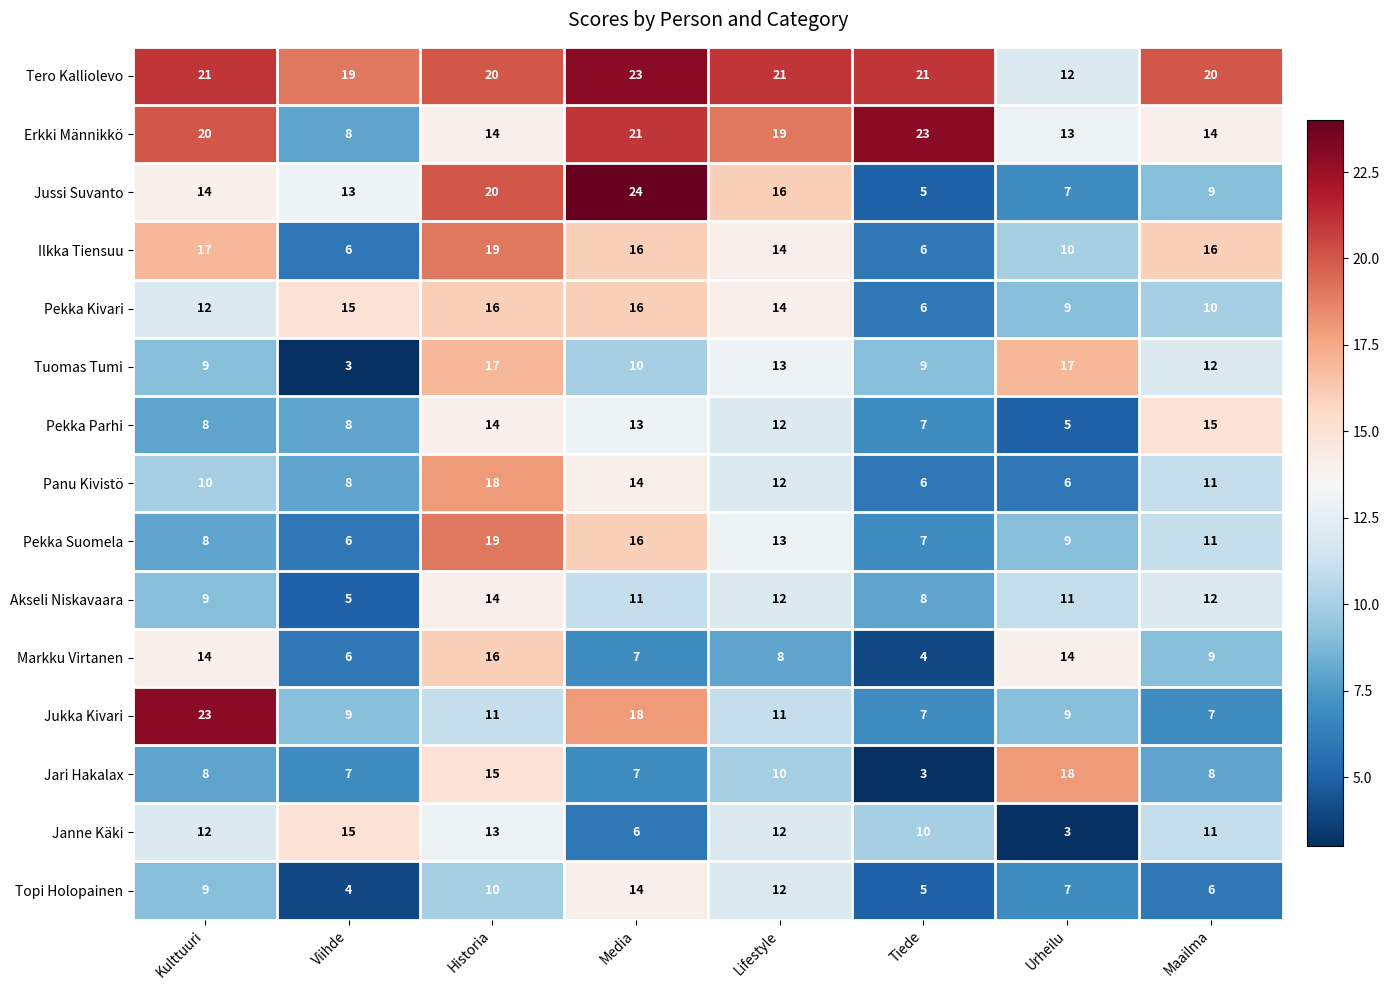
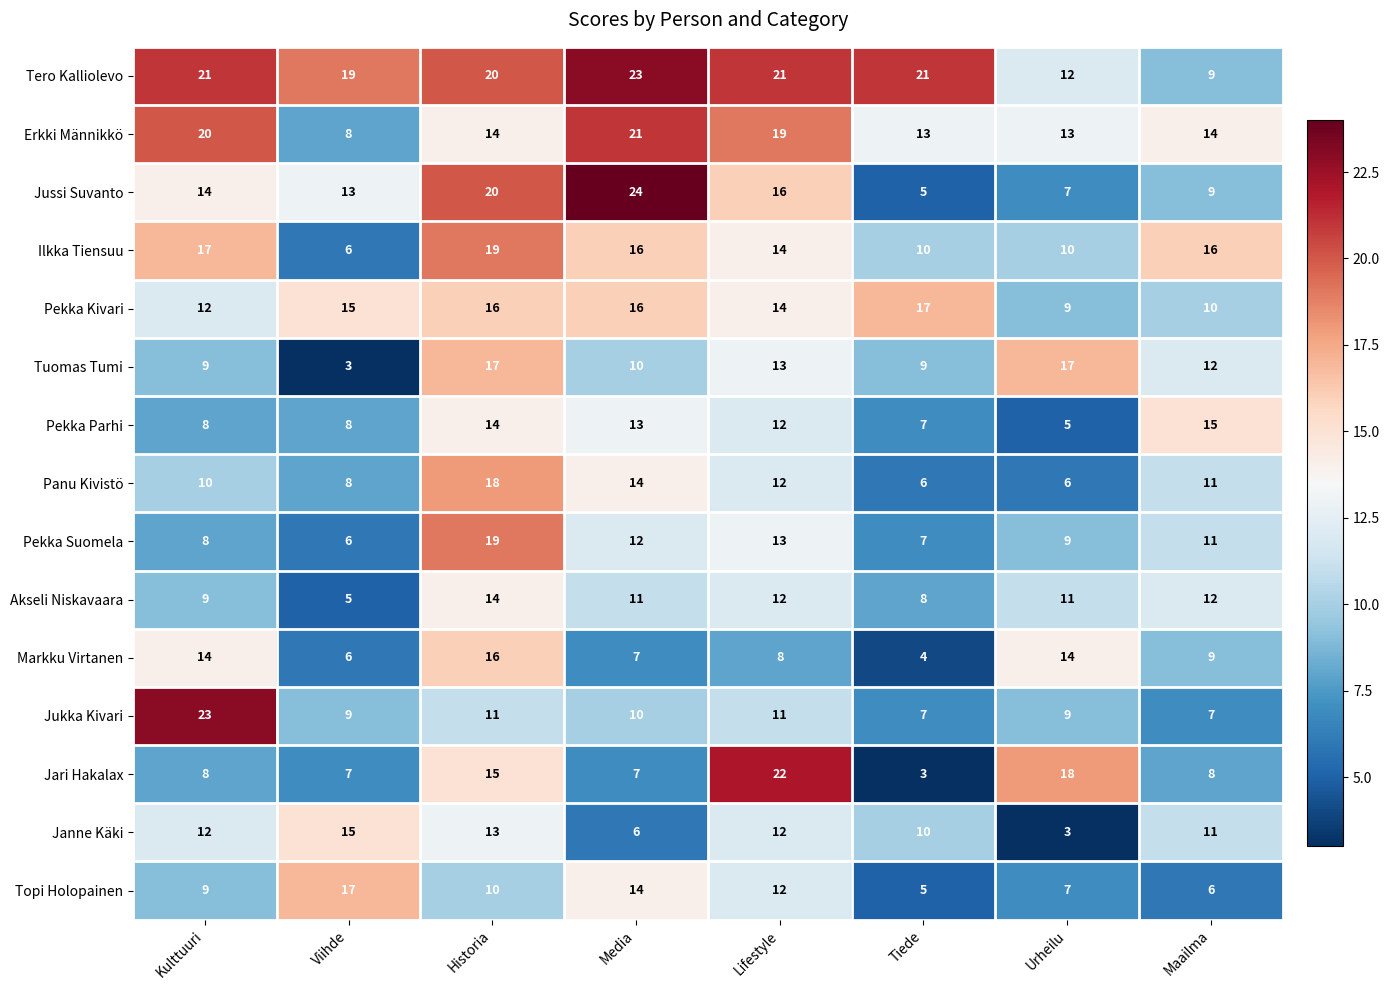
Tero Kalliolevo, Maailma: 20 -> 9
Erkki Männikkö, Tiede: 23 -> 13
Ilkka Tiensuu, Tiede: 6 -> 10
Pekka Kivari, Tiede: 6 -> 17
Pekka Suomela, Media: 16 -> 12
Jukka Kivari, Media: 18 -> 10
Jari Hakalax, Lifestyle: 10 -> 22
Topi Holopainen, Viihde: 4 -> 17
